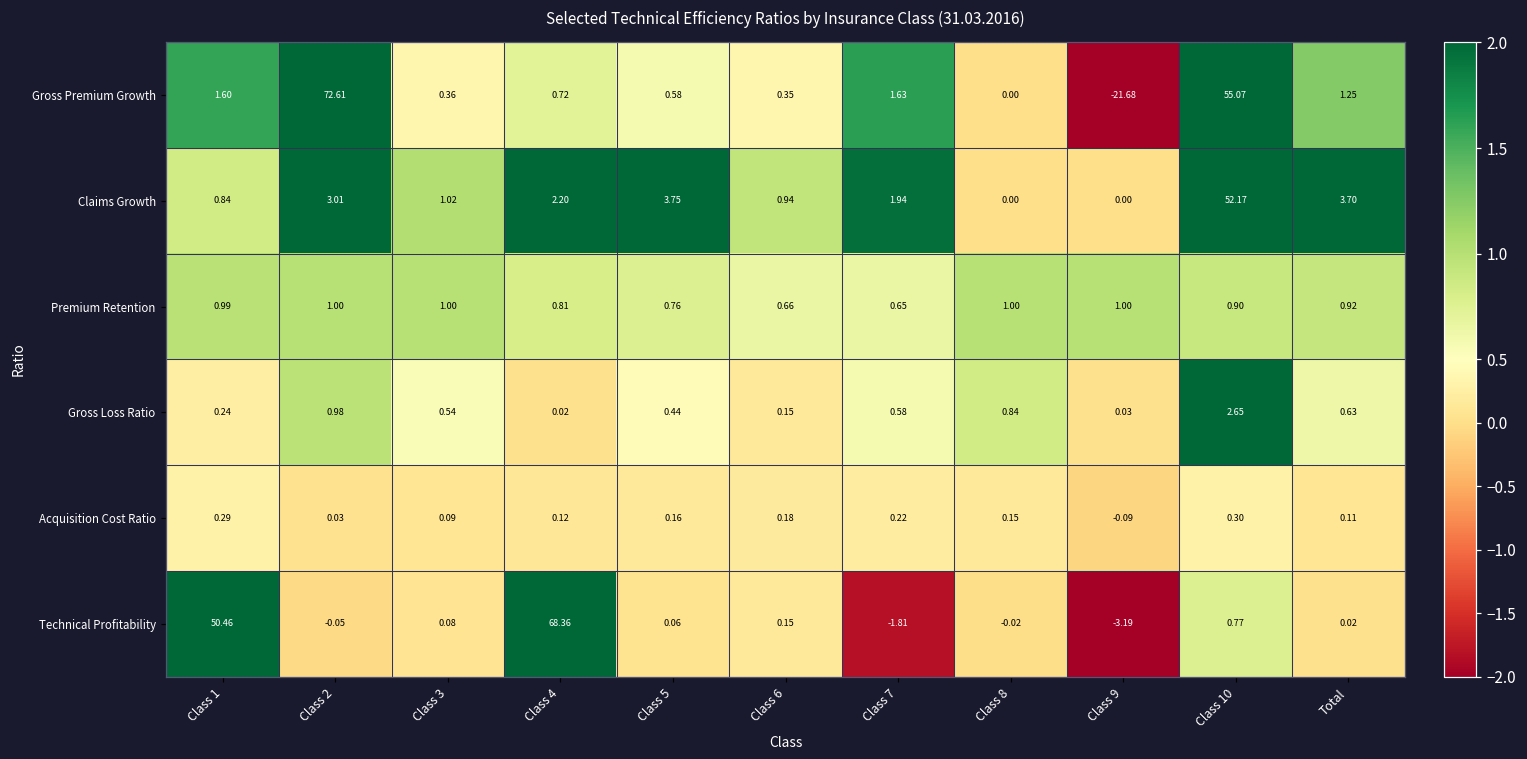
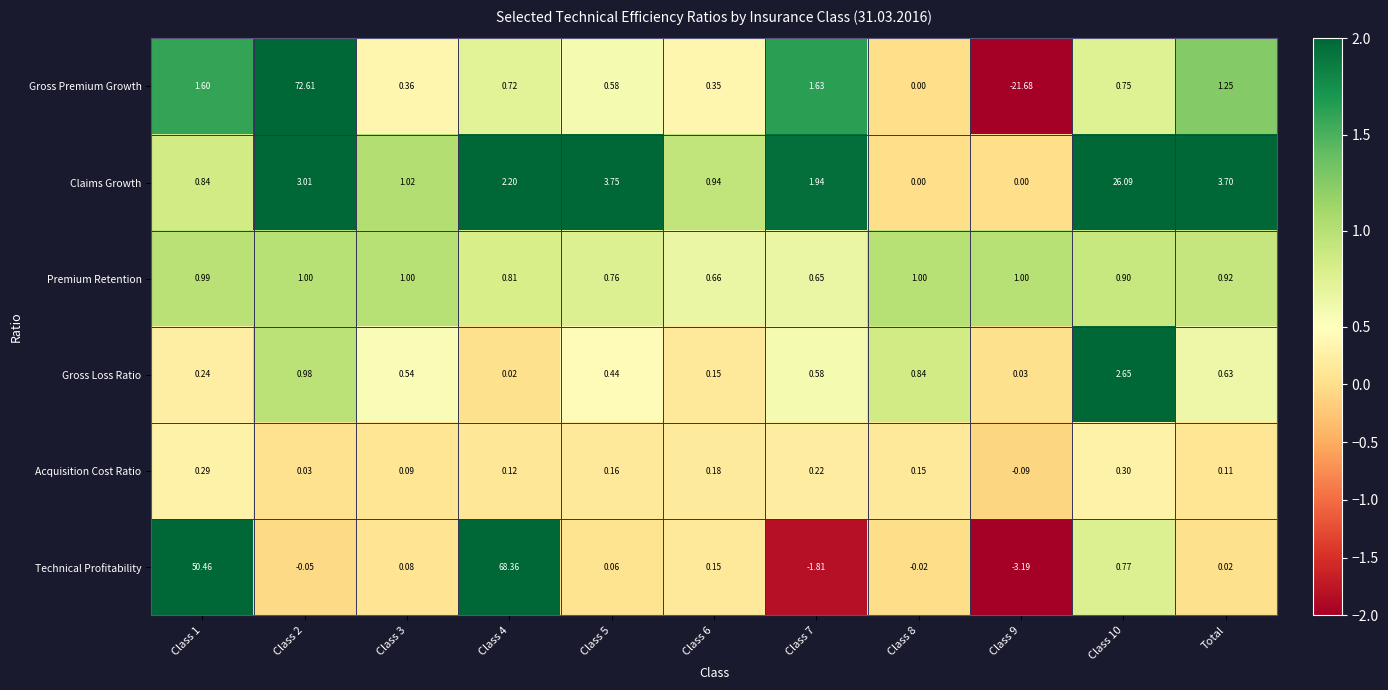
Gross Premium Growth, Class 10: 55.07 -> 0.75
Claims Growth, Class 10: 52.17 -> 26.09
